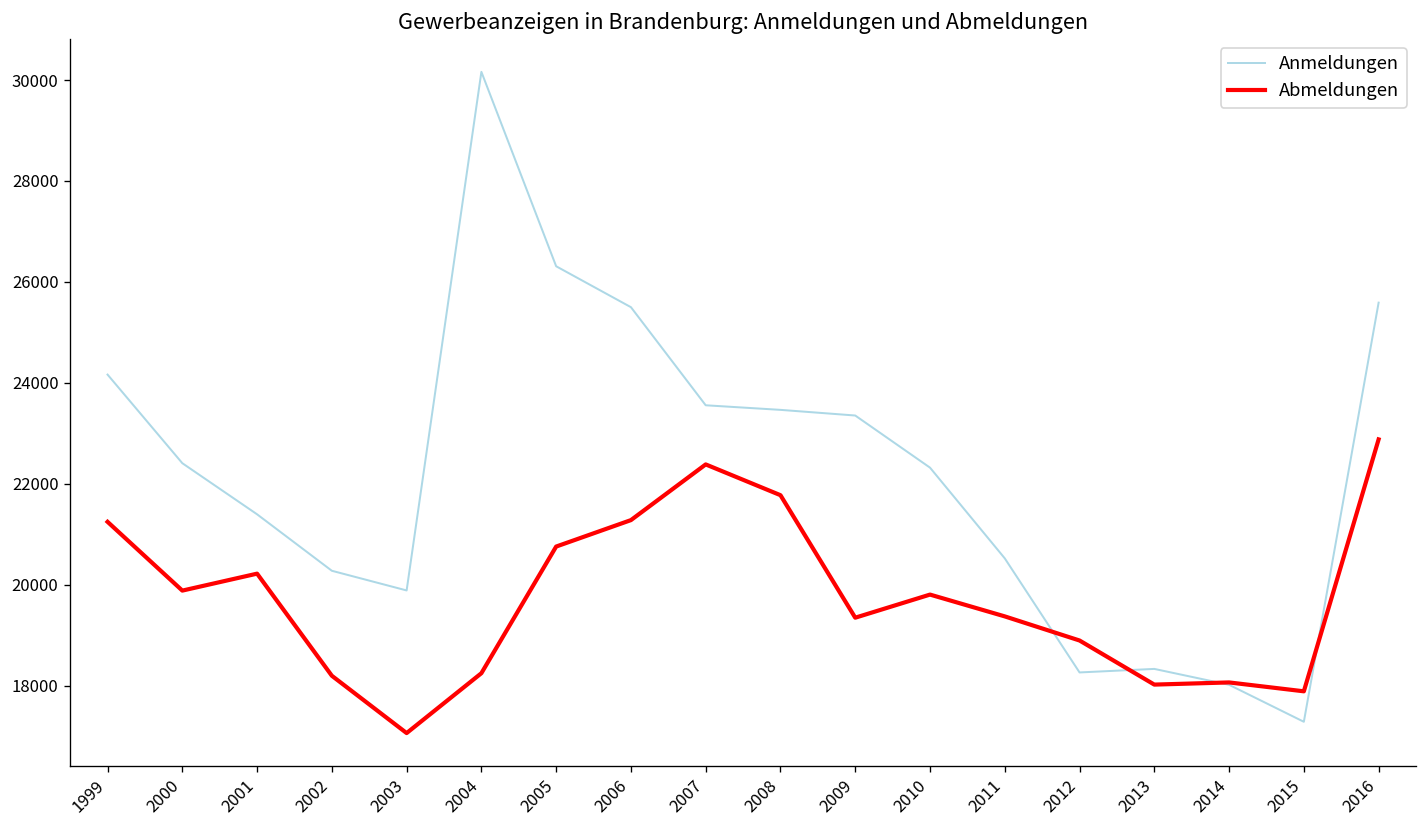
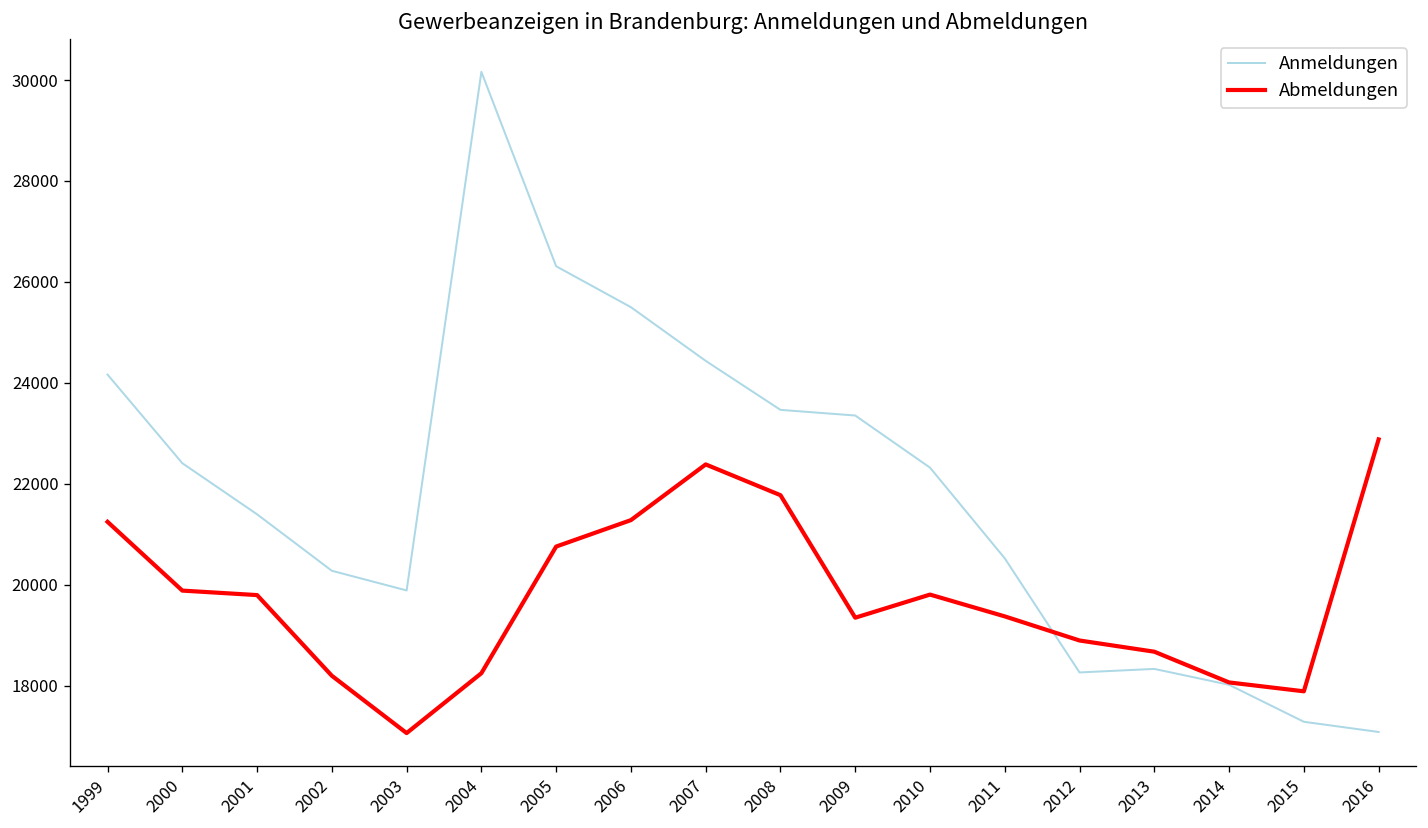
Abmeldungen, 2001: 20200 -> 19800
Anmeldungen, 2007: 23600 -> 24400
Abmeldungen, 2013: 18000 -> 18700
Anmeldungen, 2016: 25600 -> 17100
